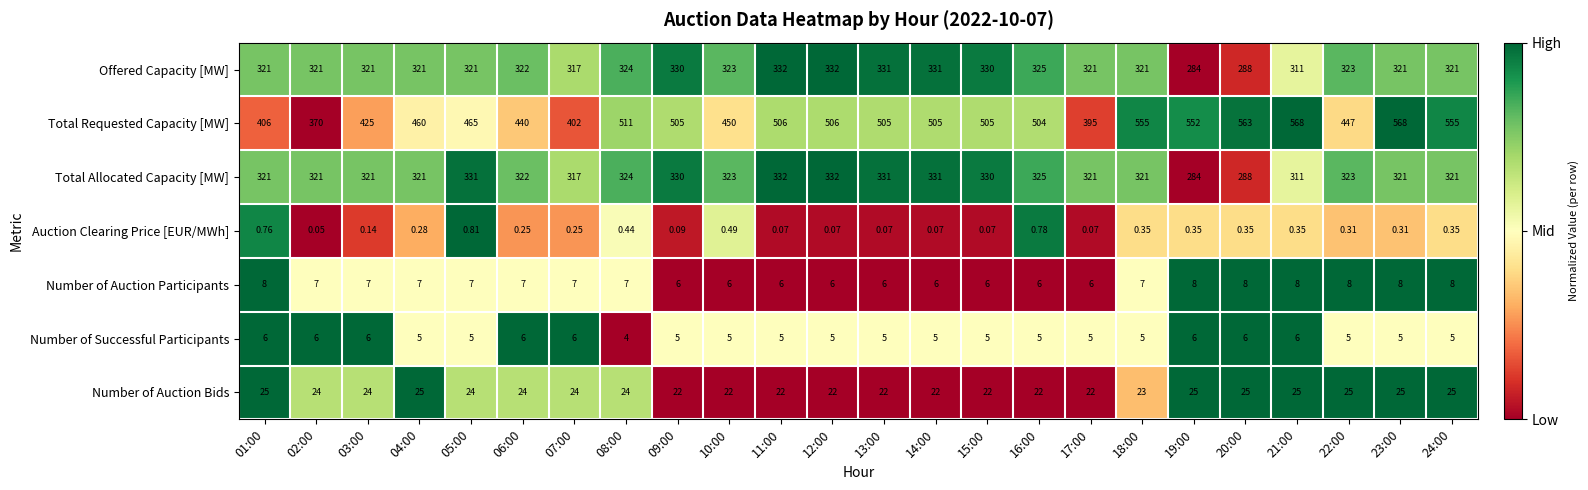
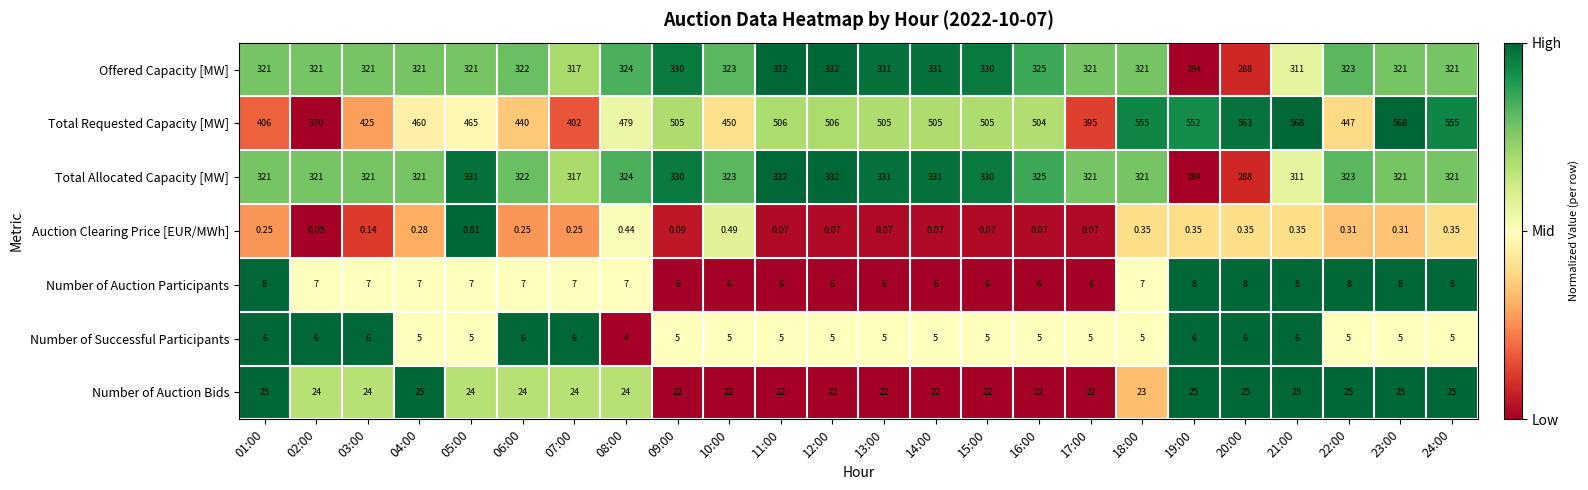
Total Requested Capacity [MW], 08:00: 511 -> 479
Auction Clearing Price [EUR/MWh], 01:00: 0.76 -> 0.25
Auction Clearing Price [EUR/MWh], 16:00: 0.78 -> 0.07
